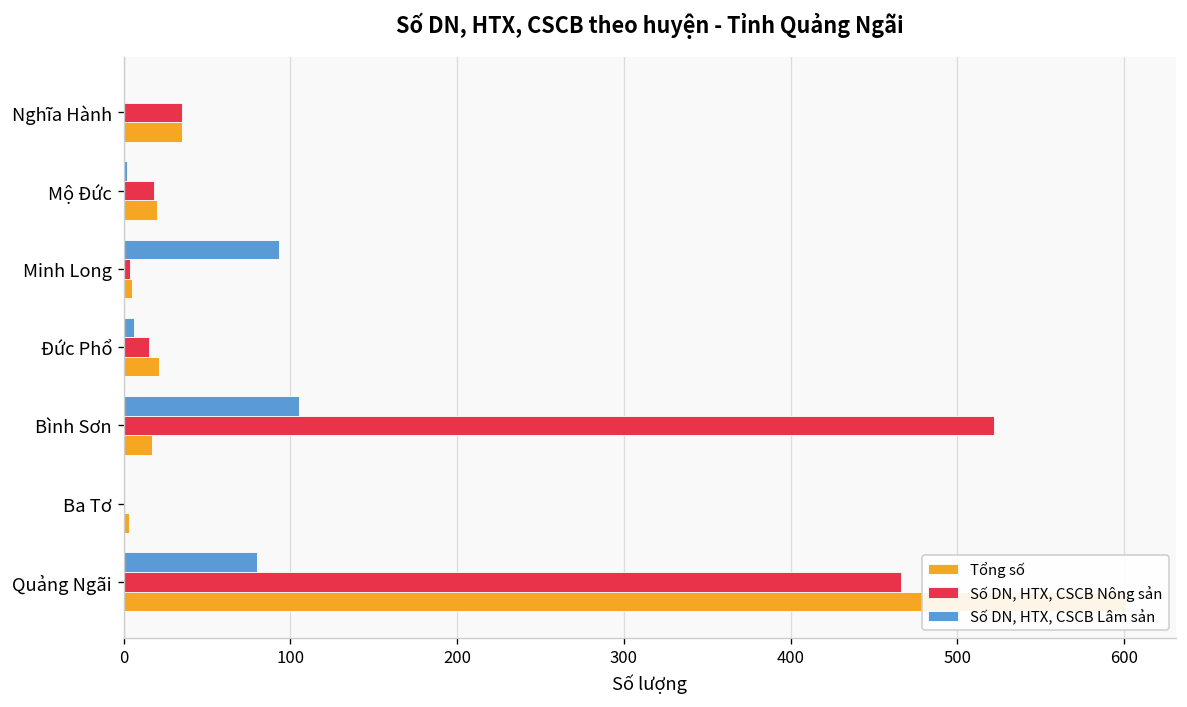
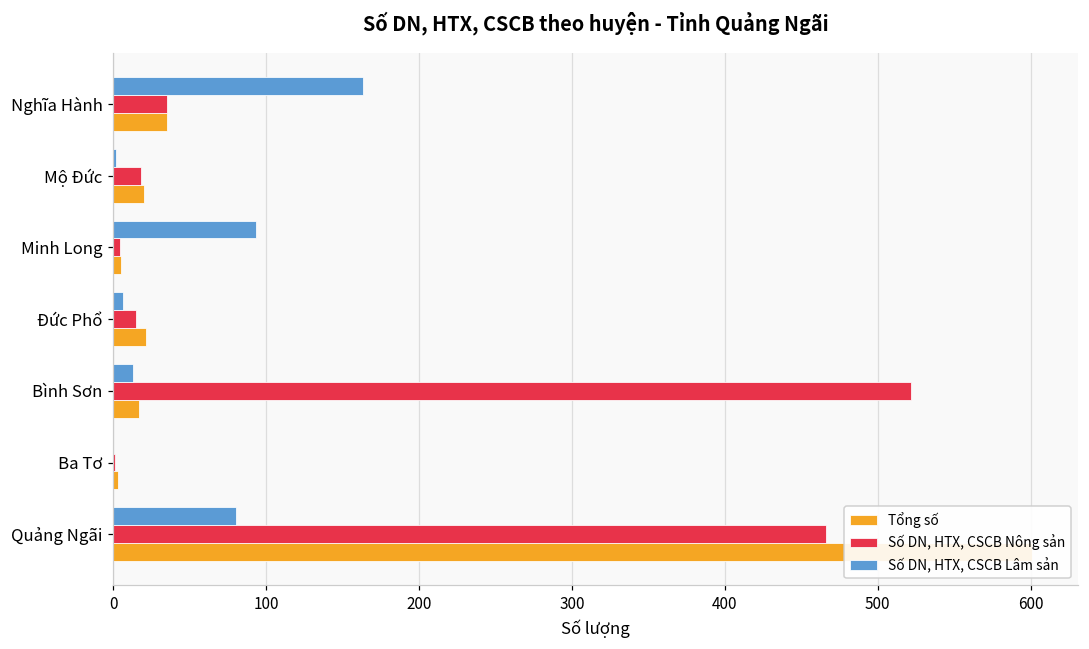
Số DN, HTX, CSCB Lâm sản, Nghĩa Hành: 0 -> 163
Số DN, HTX, CSCB Lâm sản, Bình Sơn: 105 -> 13
